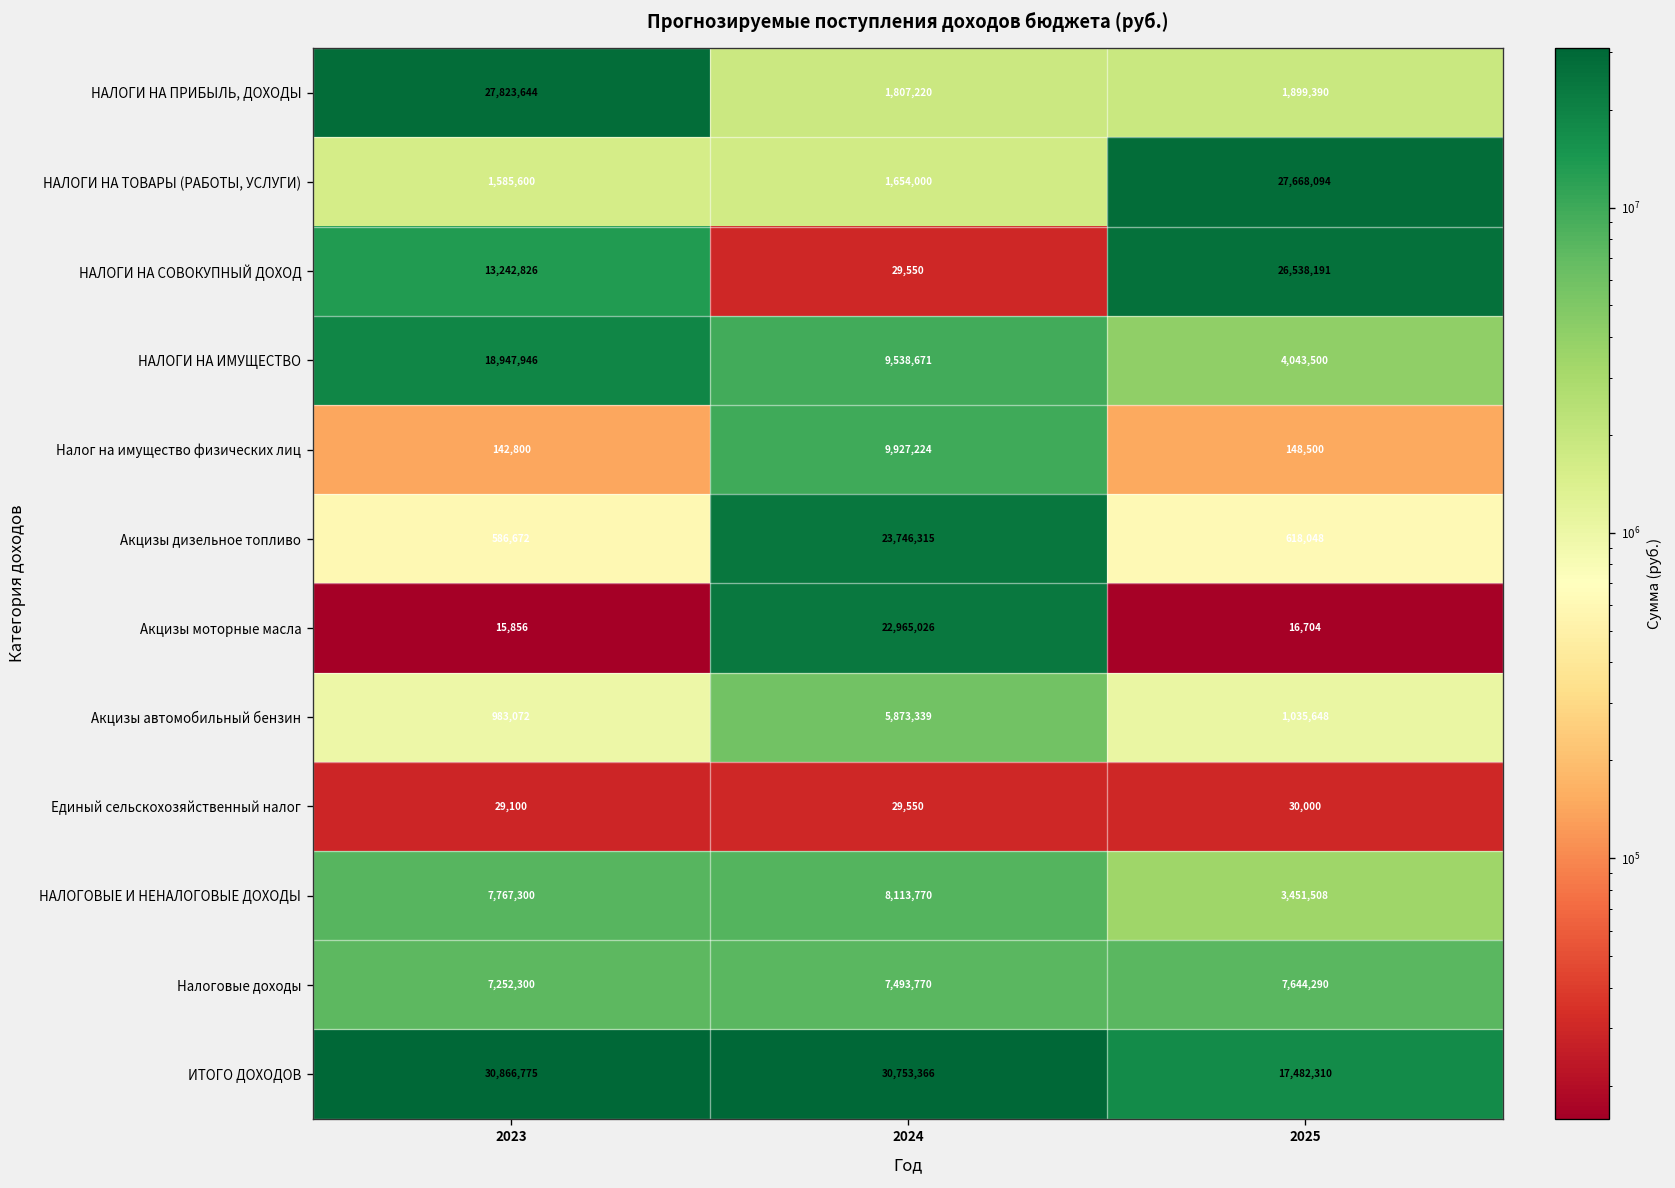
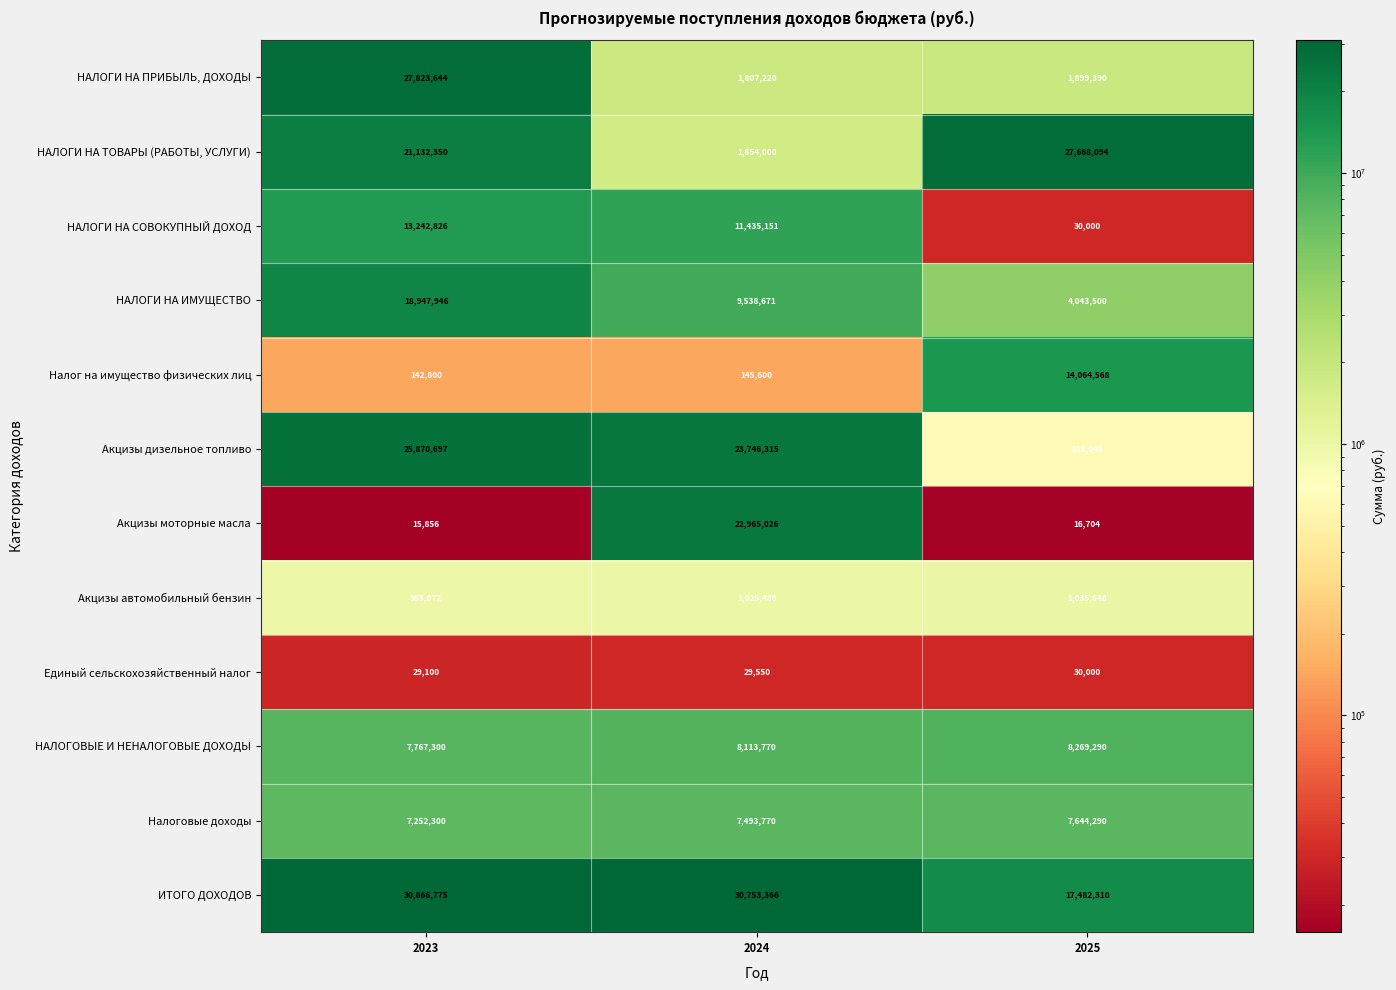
НАЛОГИ НА ТОВАРЫ (РАБОТЫ, УСЛУГИ), 2023: 1,585,600 -> 21,132,350
НАЛОГИ НА СОВОКУПНЫЙ ДОХОД, 2024: 29,550 -> 11,435,151
НАЛОГИ НА СОВОКУПНЫЙ ДОХОД, 2025: 26,538,191 -> 30,000
Налог на имущество физических лиц, 2024: 9,927,224 -> 145,600
Налог на имущество физических лиц, 2025: 148,500 -> 14,064,568
Акцизы дизельное топливо, 2023: 586,672 -> 25,870,697
Акцизы автомобильный бензин, 2024: 5,873,339 -> 1,025,480
НАЛОГОВЫЕ И НЕНАЛОГОВЫЕ ДОХОДЫ, 2025: 3,451,508 -> 8,269,290
